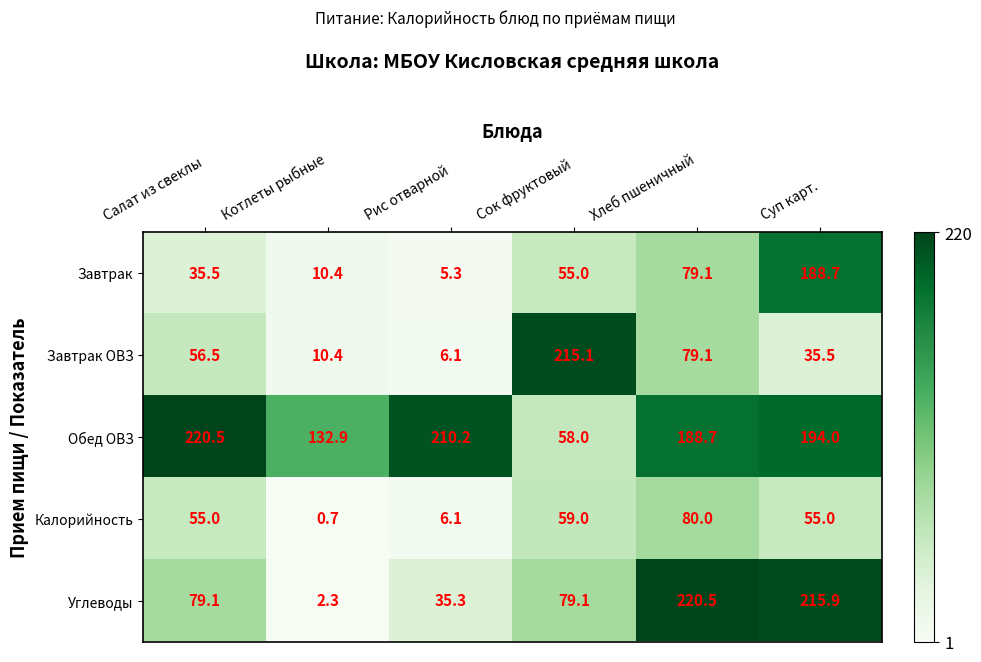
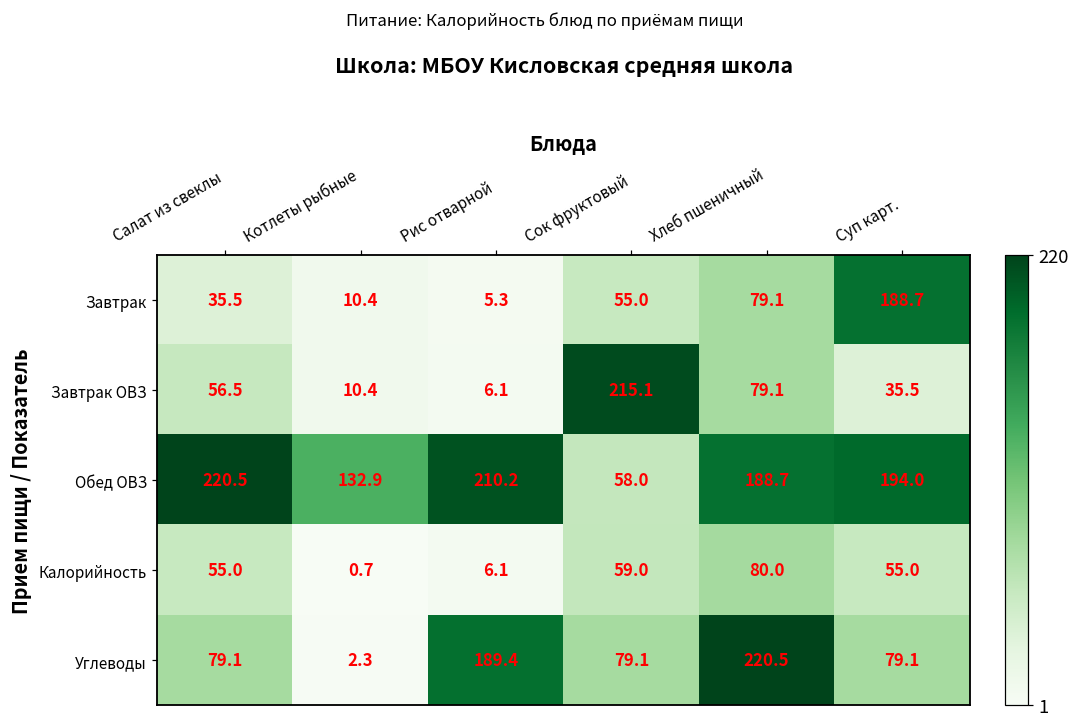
Углеводы, Рис отварной: 35.3 -> 189.4
Углеводы, Суп карт.: 215.9 -> 79.1
